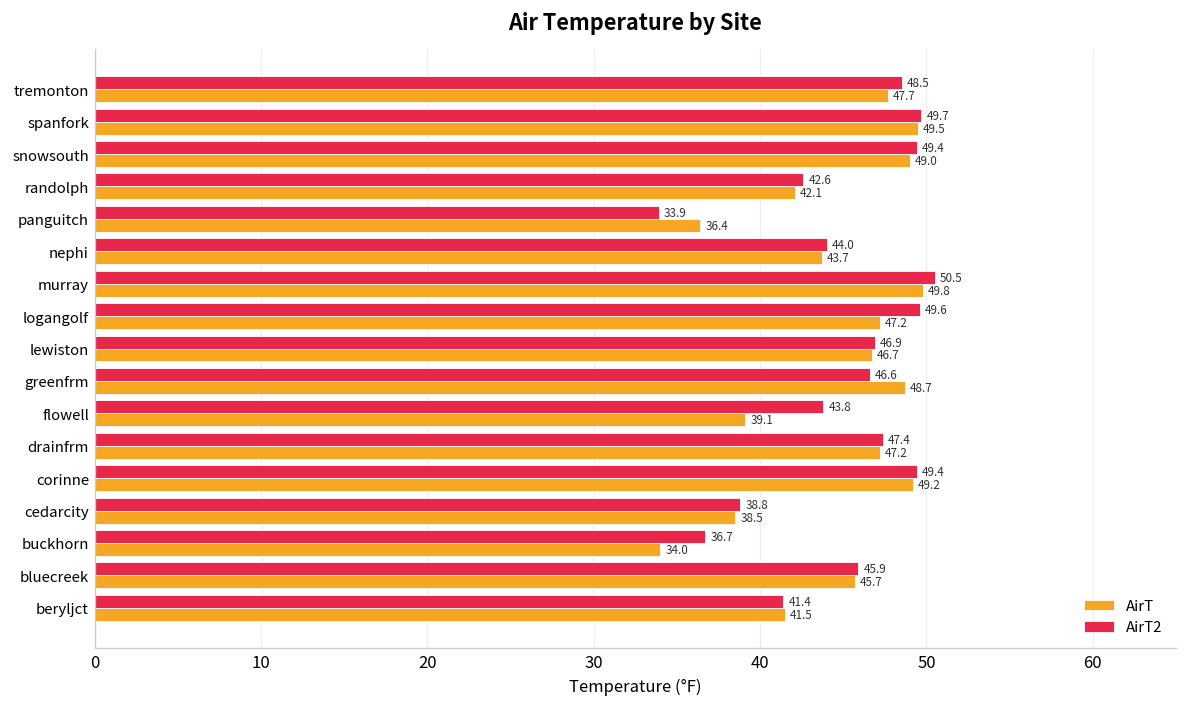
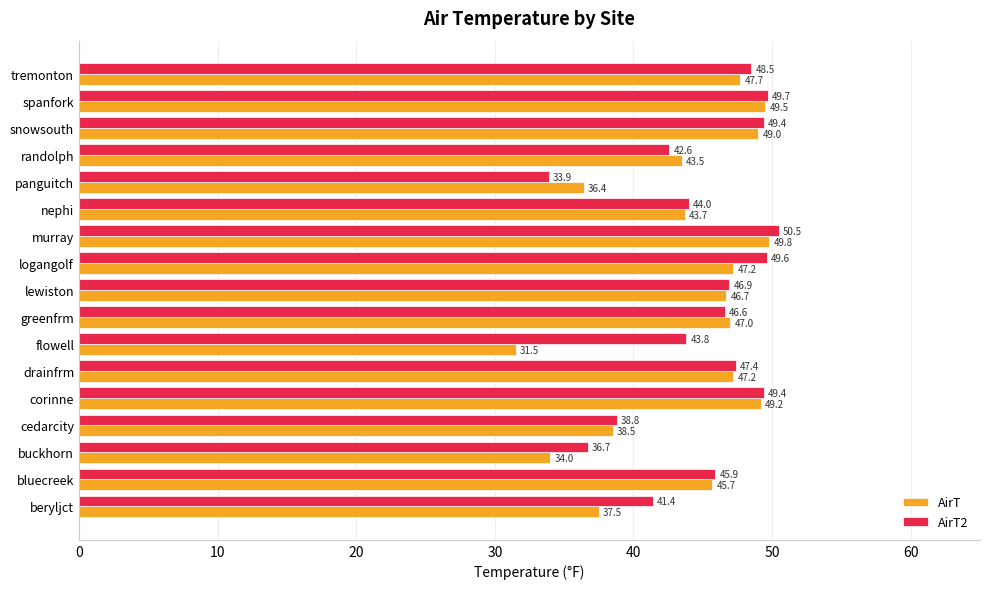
AirT, randolph: 42.1 -> 43.5
AirT, greenfrm: 48.7 -> 47.0
AirT, flowell: 39.1 -> 31.5
AirT, beryljct: 41.5 -> 37.5
